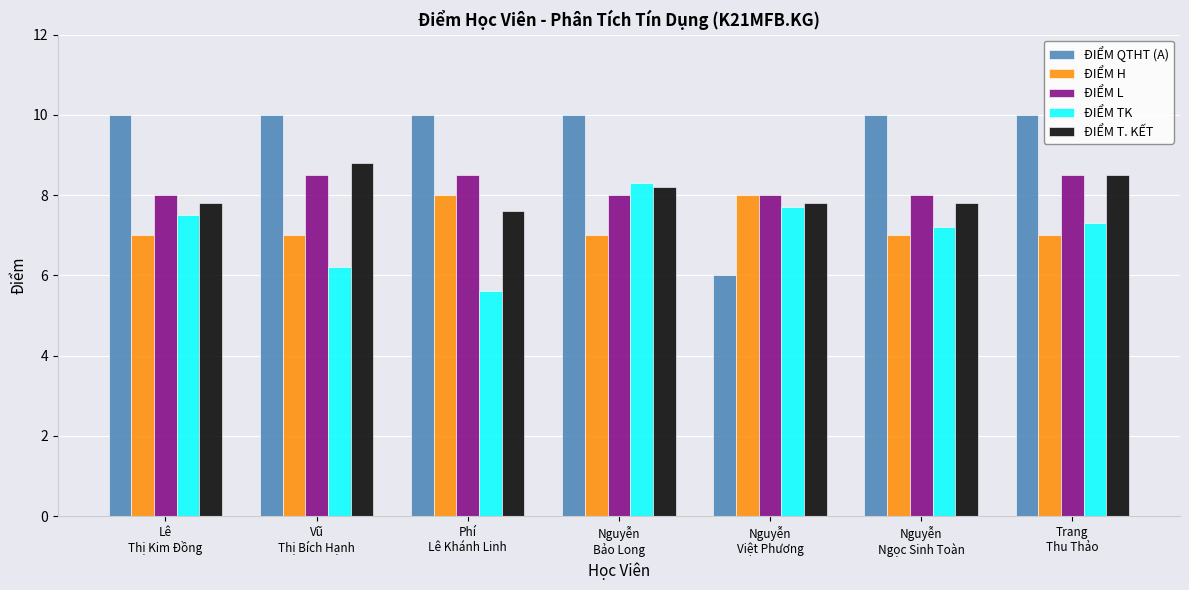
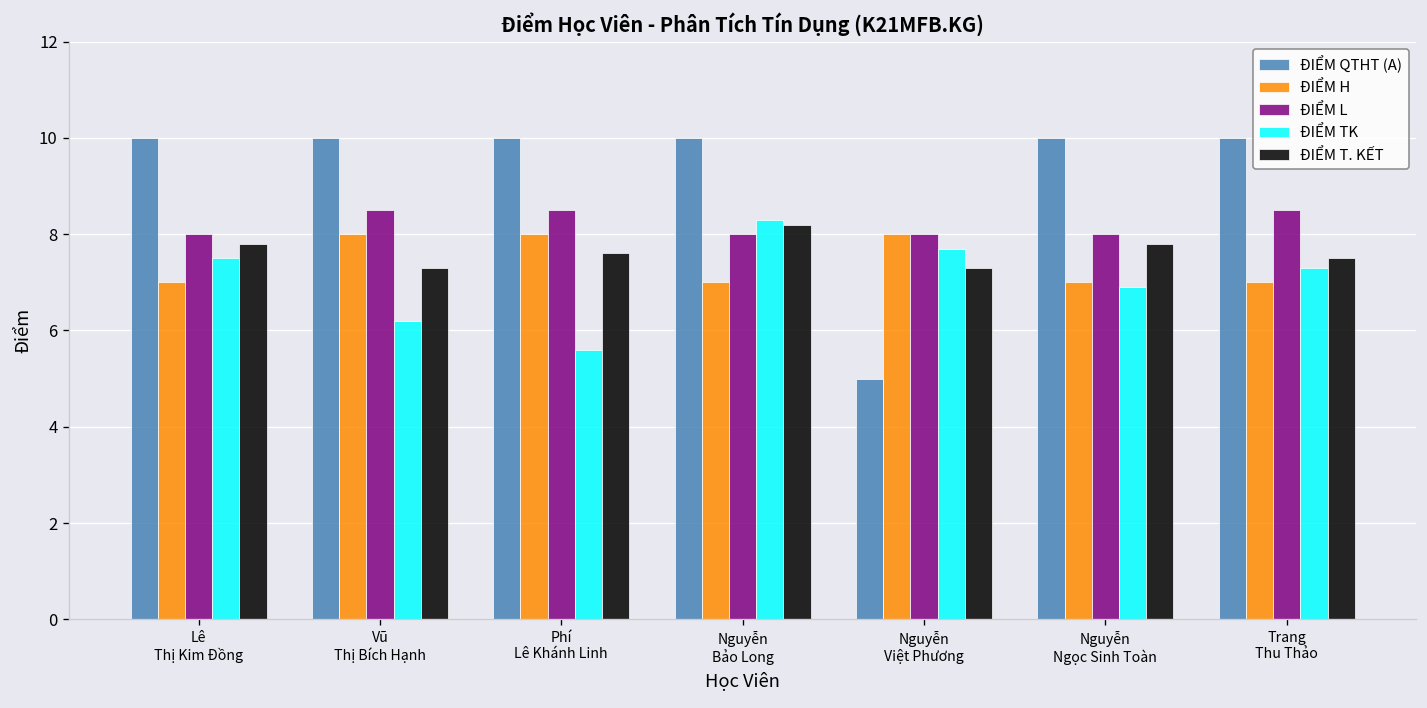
ĐIỂM H, Vũ Thị Bích Hạnh: 7 -> 8
ĐIỂM T. KẾT, Vũ Thị Bích Hạnh: 8.8 -> 7.3
ĐIỂM QTHT (A), Nguyễn Việt Phương: 6 -> 5
ĐIỂM T. KẾT, Nguyễn Việt Phương: 7.8 -> 7.3
ĐIỂM TK, Nguyễn Ngọc Sinh Toàn: 7.2 -> 6.9
ĐIỂM T. KẾT, Trang Thu Thảo: 8.5 -> 7.5
